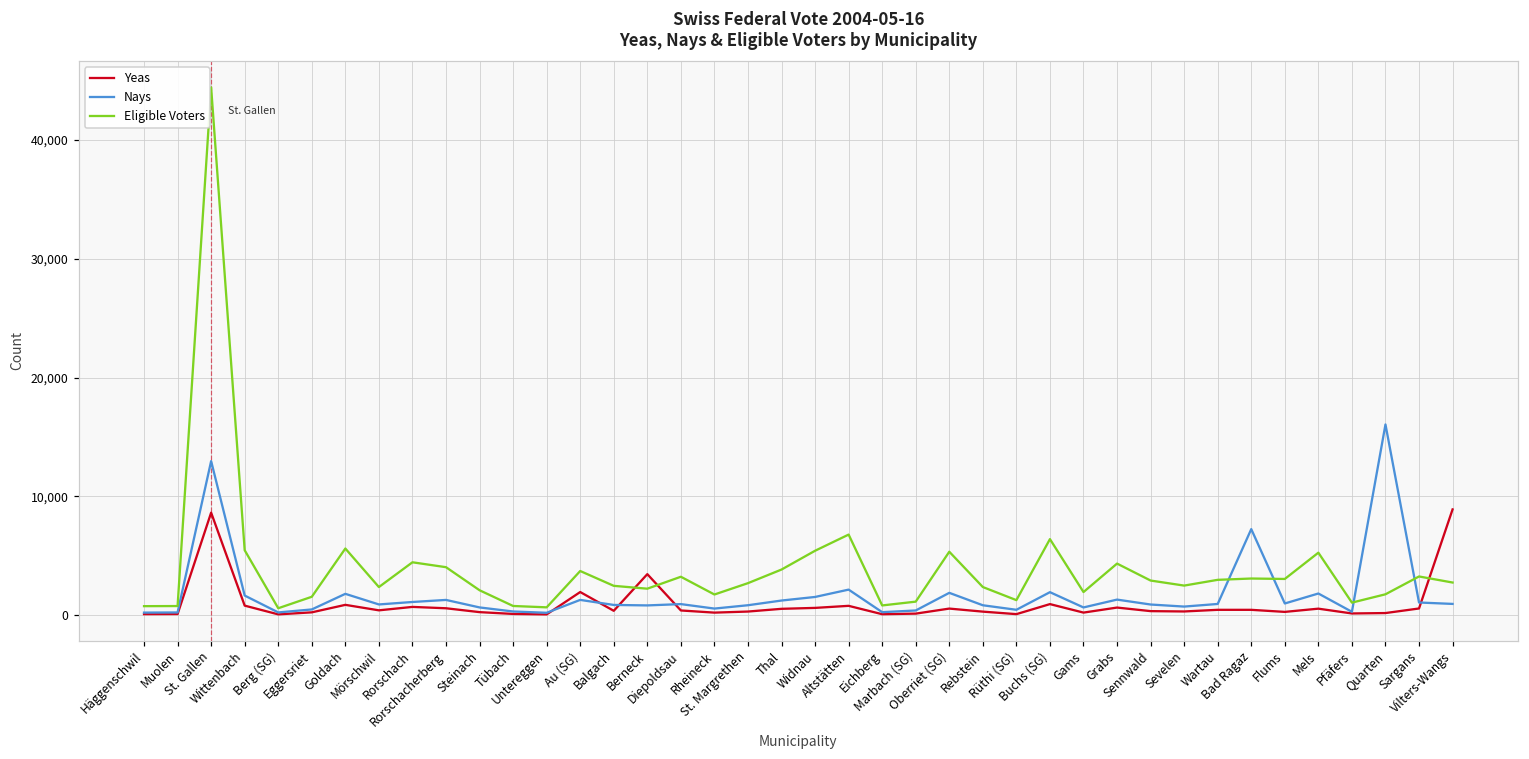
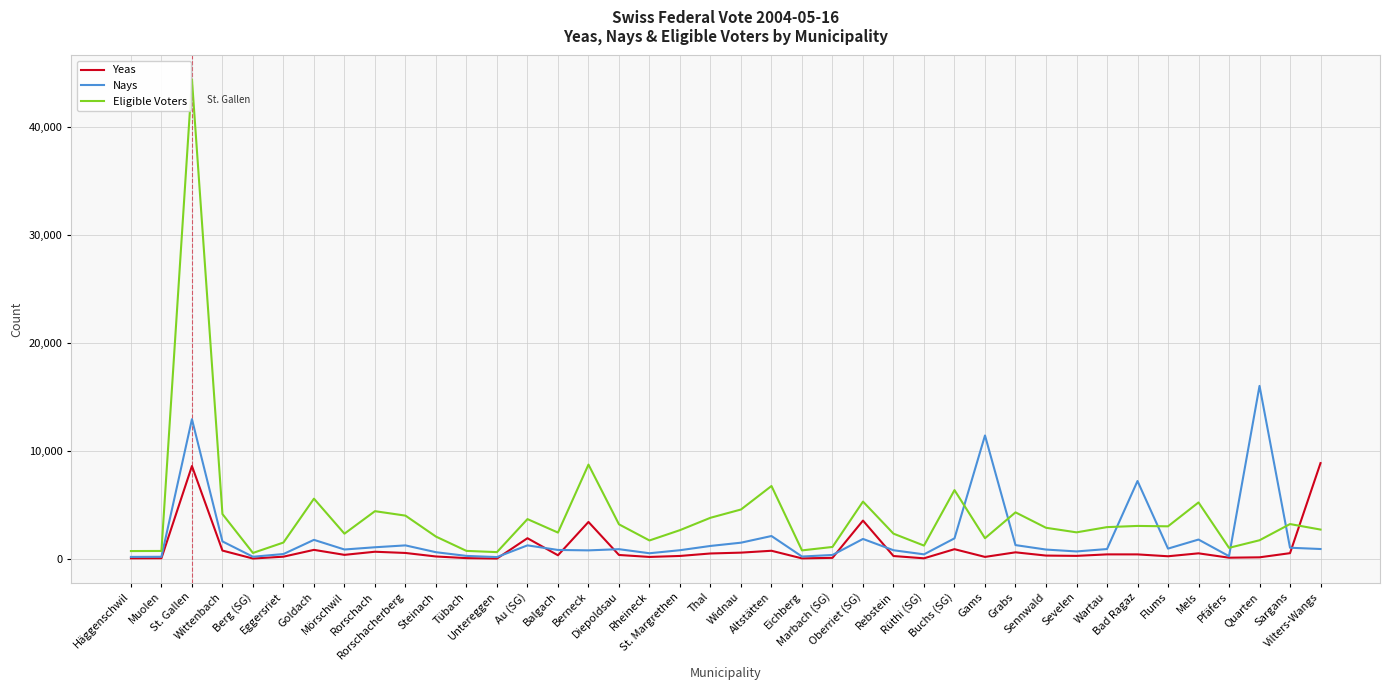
Eligible Voters, Wittenbach: 5,500 -> 4,200
Eligible Voters, Berneck: 2,200 -> 8,800
Eligible Voters, Widnau: 5,400 -> 4,600
Yeas, Oberriet (SG): 600 -> 3,600
Nays, Gams: 700 -> 11,500
